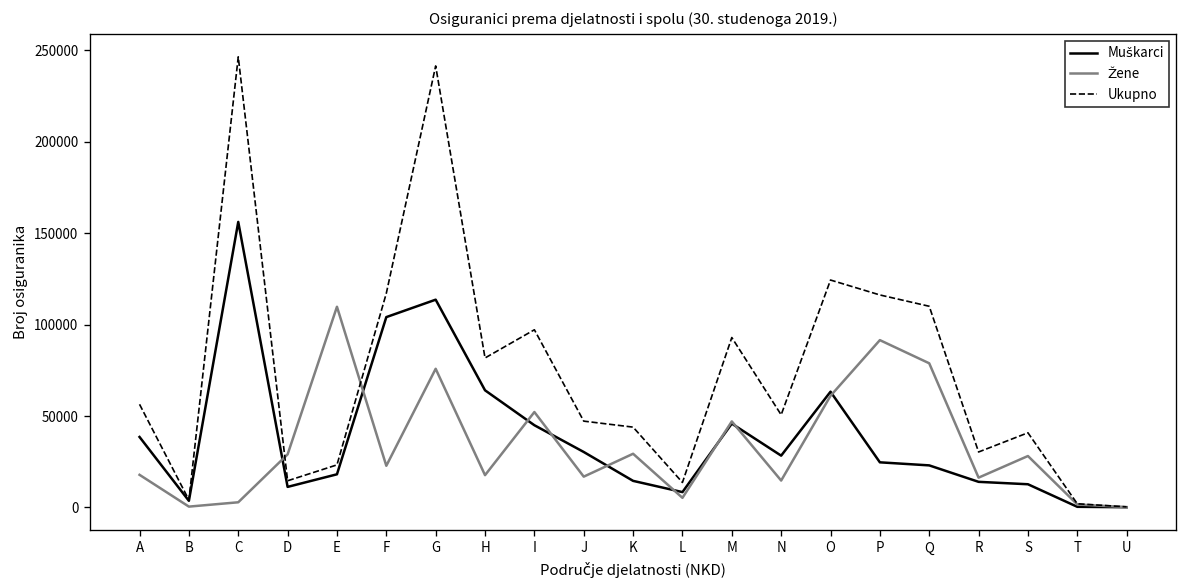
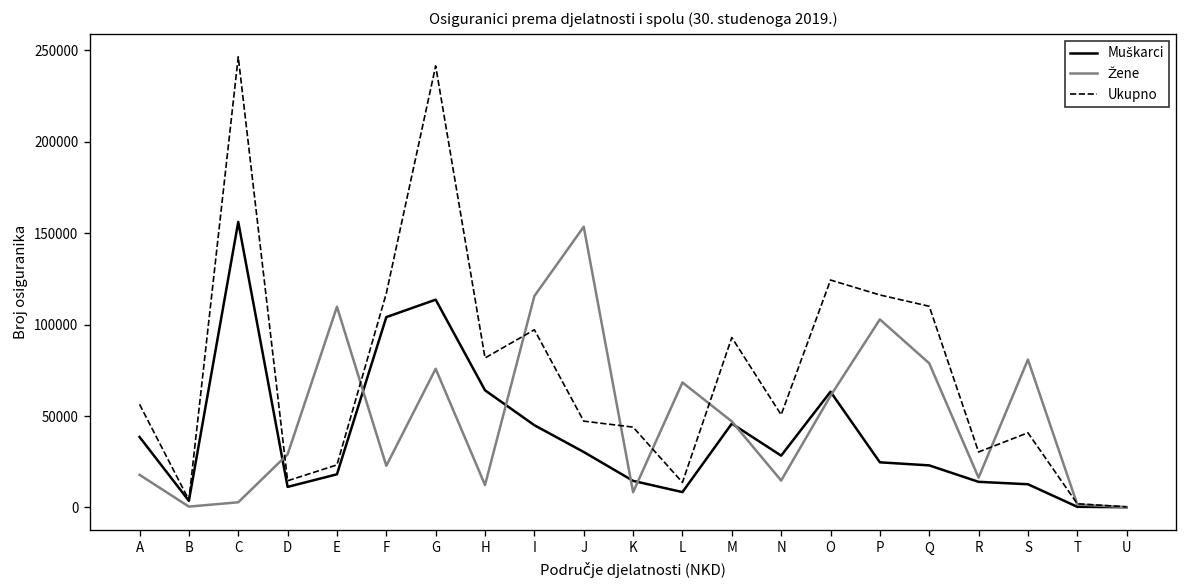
Žene, H: 18000 -> 12000
Žene, I: 52000 -> 116000
Žene, J: 17000 -> 154000
Žene, K: 29000 -> 8000
Žene, L: 5000 -> 68000
Žene, P: 92000 -> 103000
Žene, S: 28000 -> 81000
